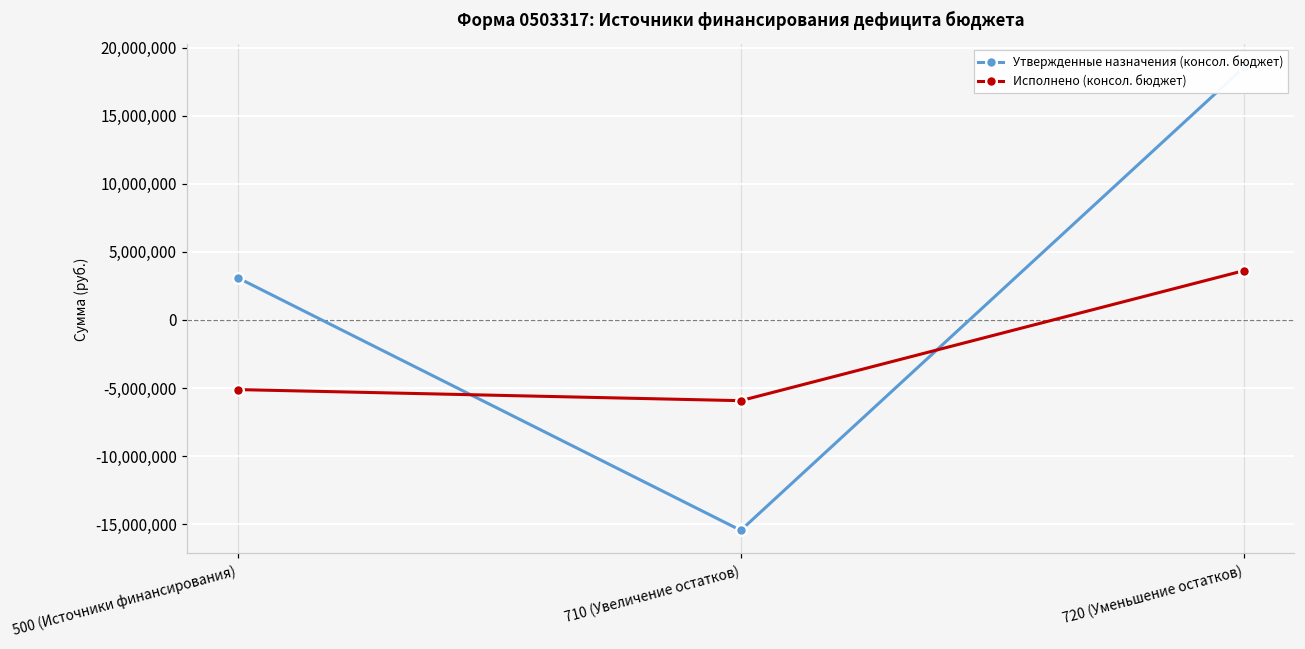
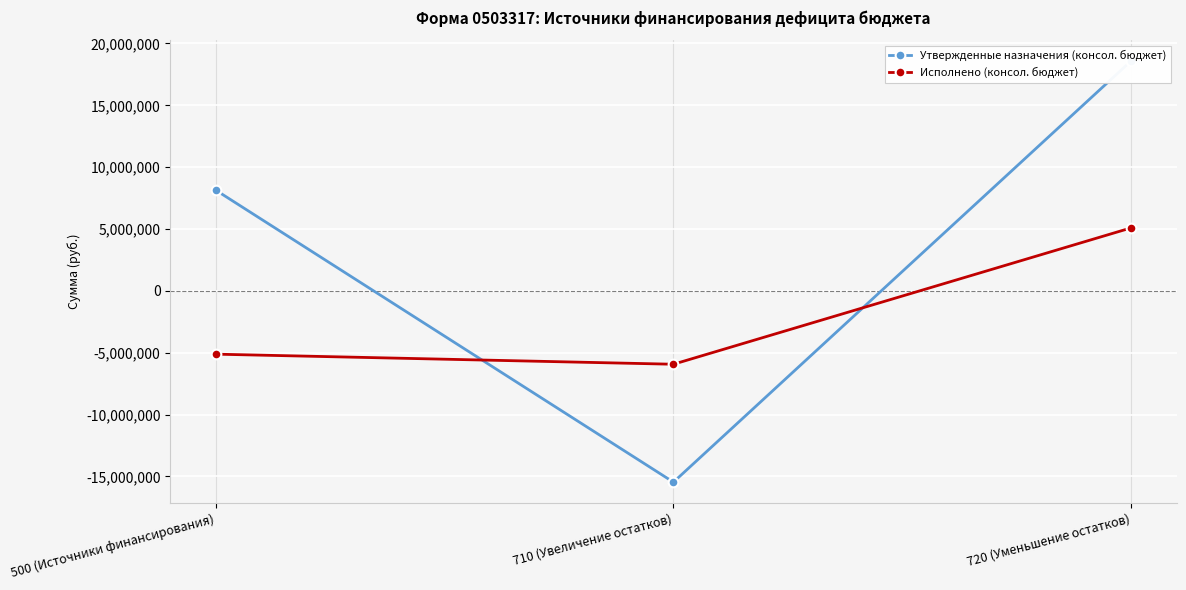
Утвержденные назначения (консол. бюджет), 500 (Источники финансирования): 3,100,000 -> 8,100,000
Исполнено (консол. бюджет), 720 (Уменьшение остатков): 3,600,000 -> 5,100,000
